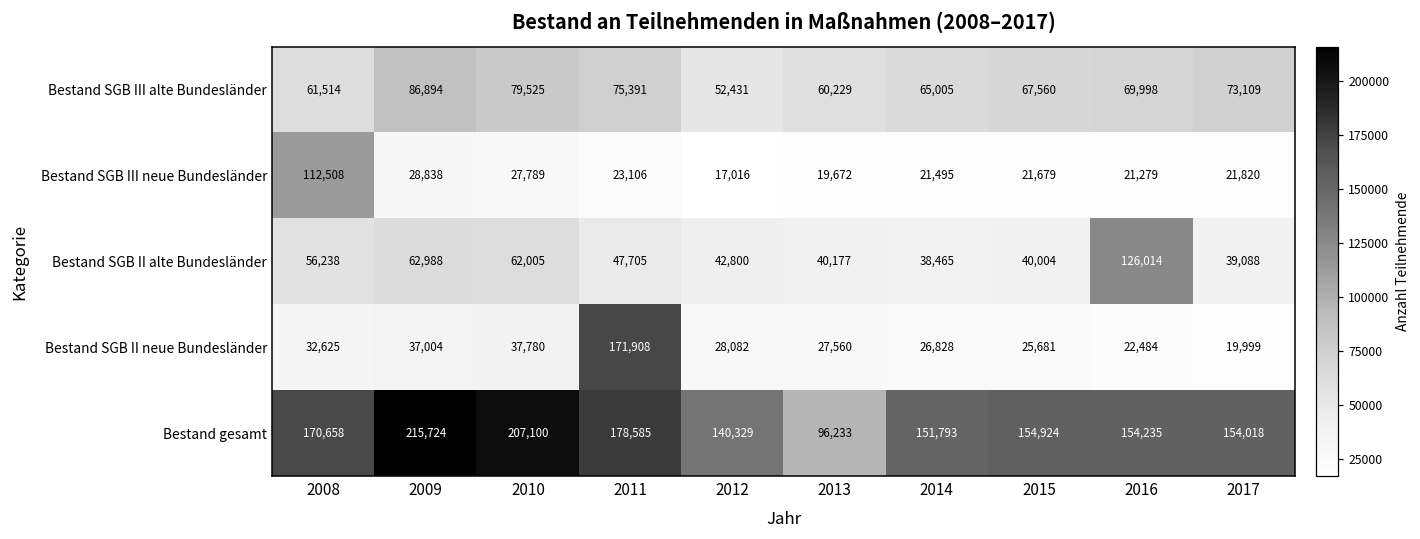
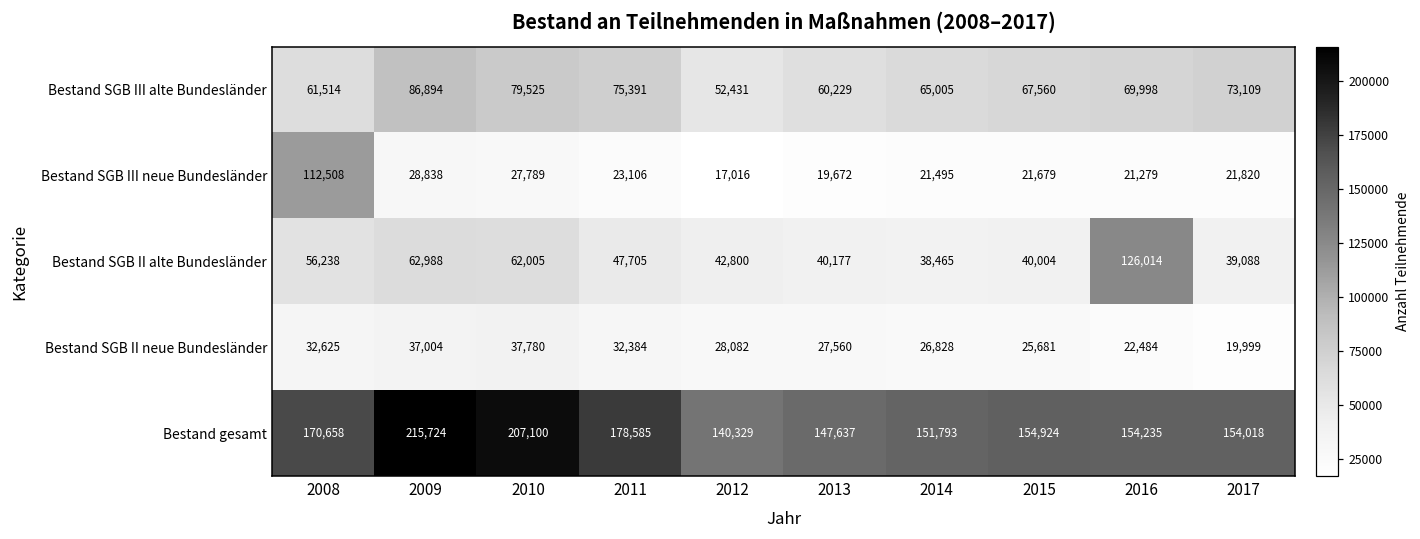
Bestand SGB II neue Bundesländer, 2011: 171,908 -> 32,384
Bestand gesamt, 2013: 96,233 -> 147,637
